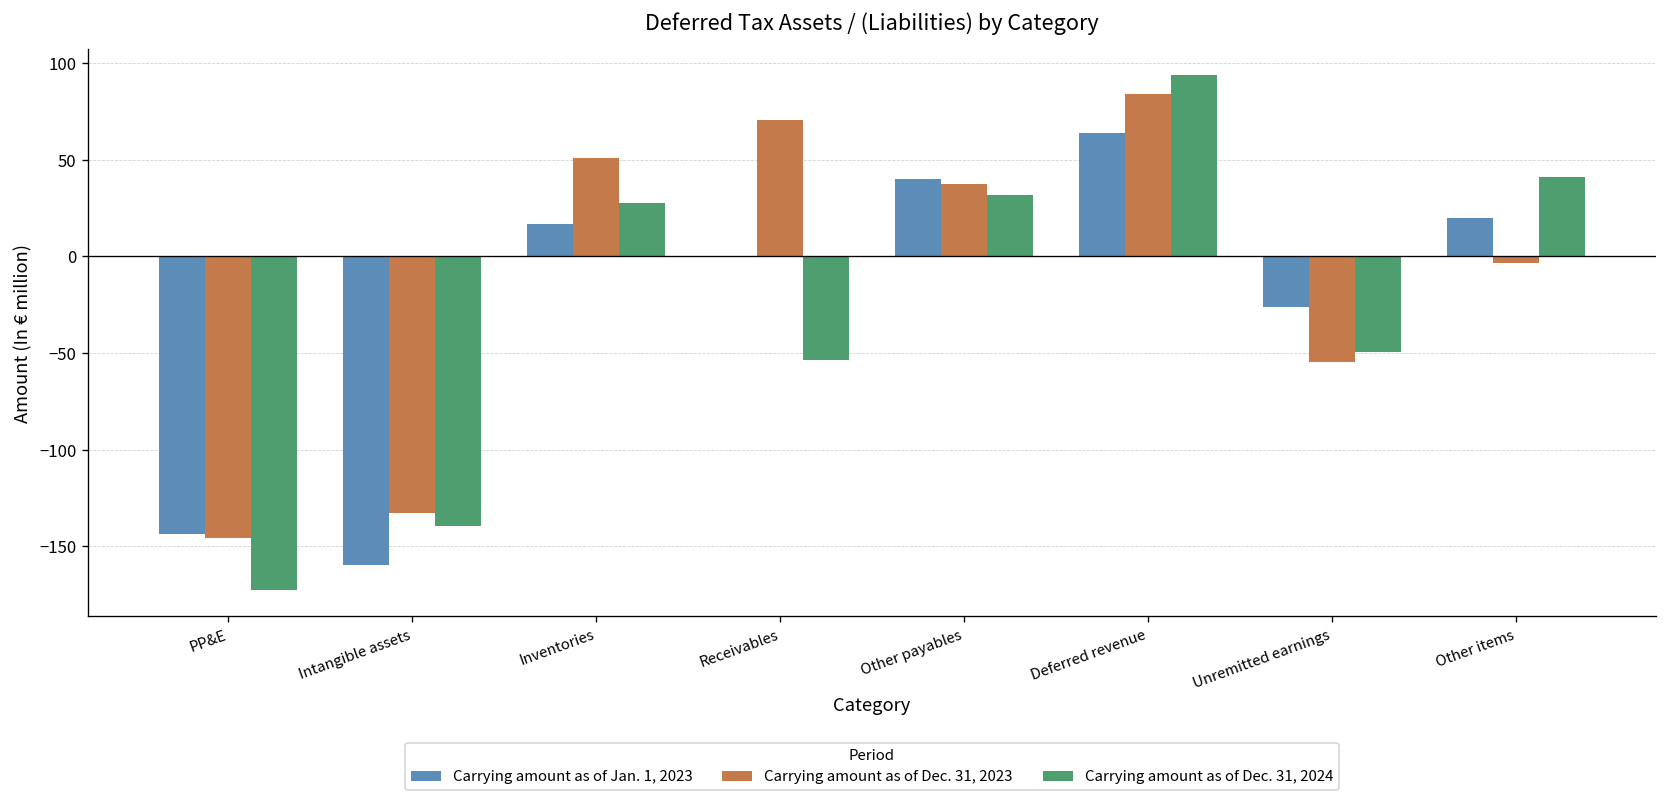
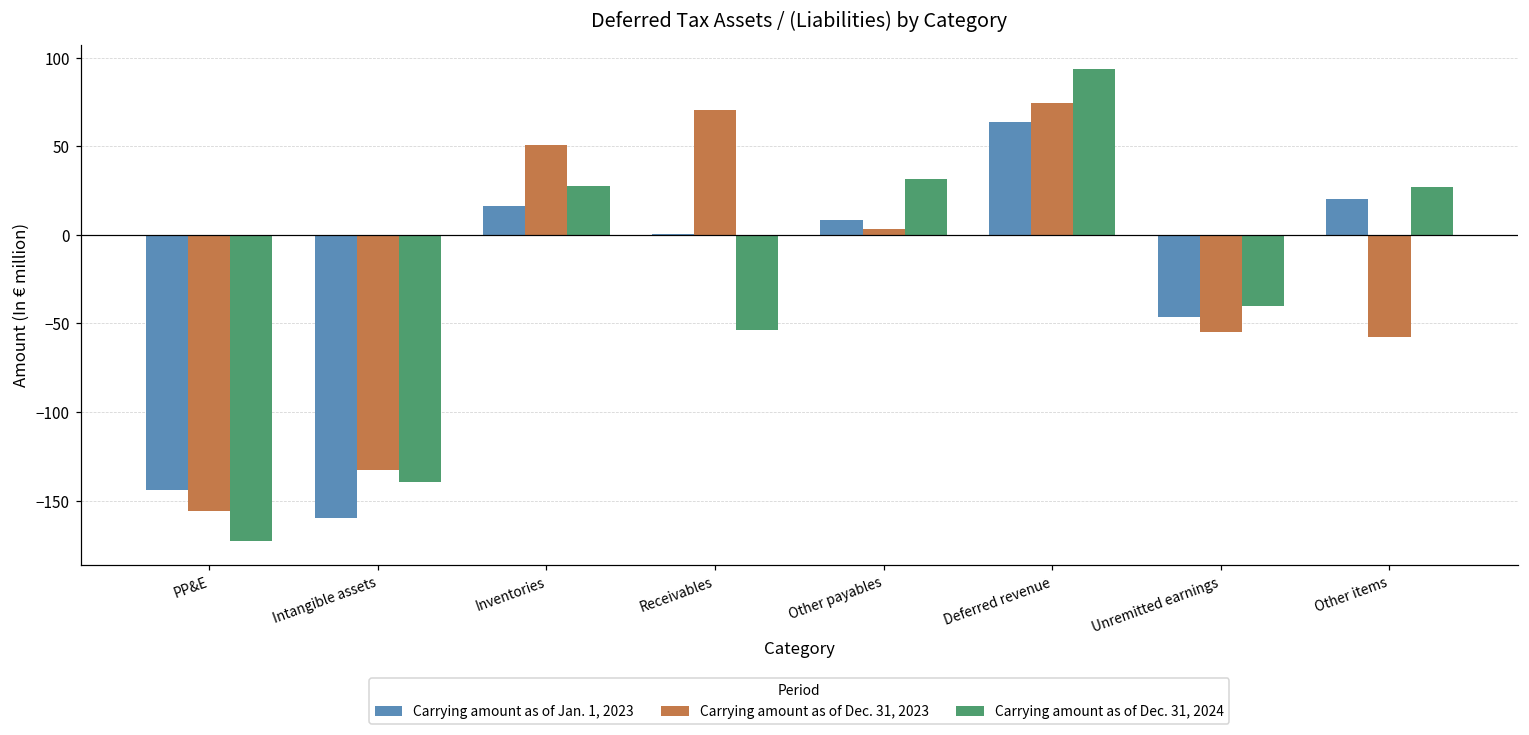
Carrying amount as of Dec. 31, 2023, PP&E: -146 -> -156
Carrying amount as of Jan. 1, 2023, Other payables: 40 -> 9
Carrying amount as of Dec. 31, 2023, Other payables: 37 -> 3
Carrying amount as of Dec. 31, 2023, Deferred revenue: 84 -> 74
Carrying amount as of Jan. 1, 2023, Unremitted earnings: -26 -> -47
Carrying amount as of Dec. 31, 2024, Unremitted earnings: -49 -> -40
Carrying amount as of Dec. 31, 2023, Other items: -4 -> -58
Carrying amount as of Dec. 31, 2024, Other items: 41 -> 27
